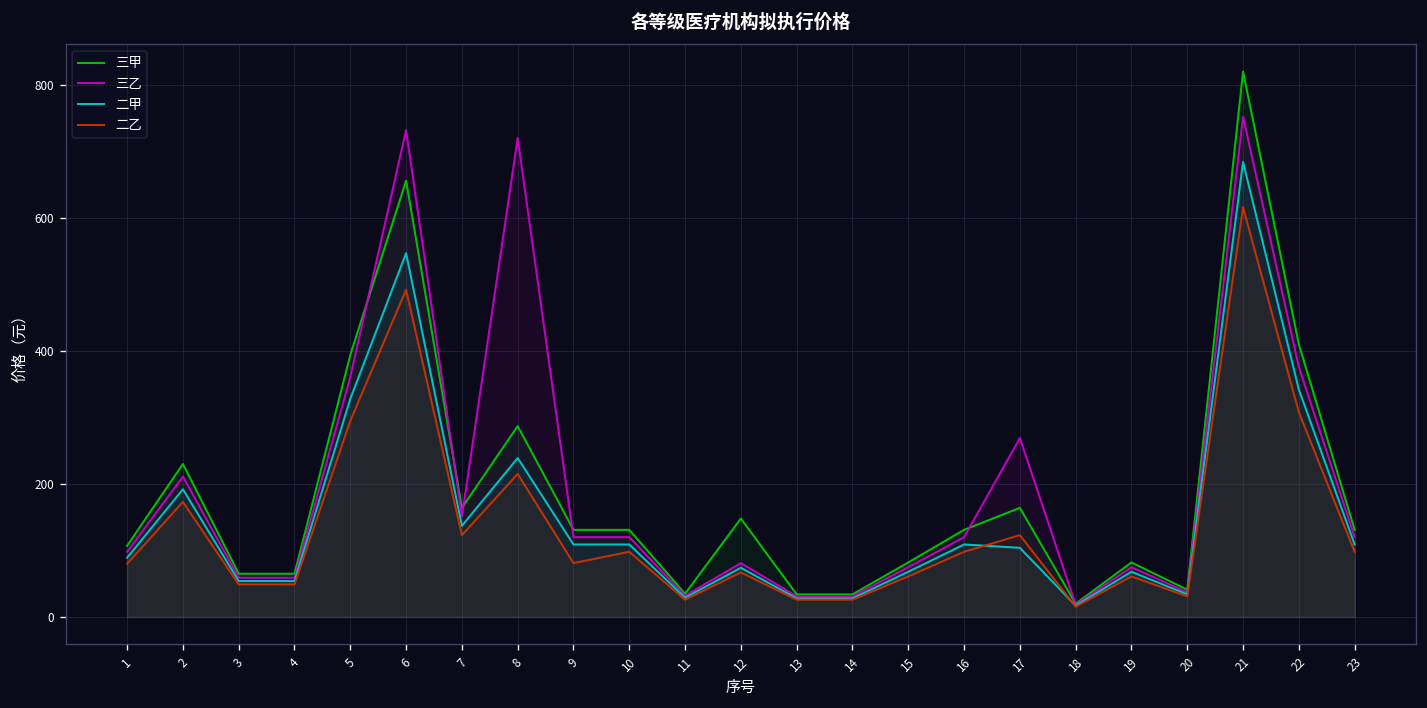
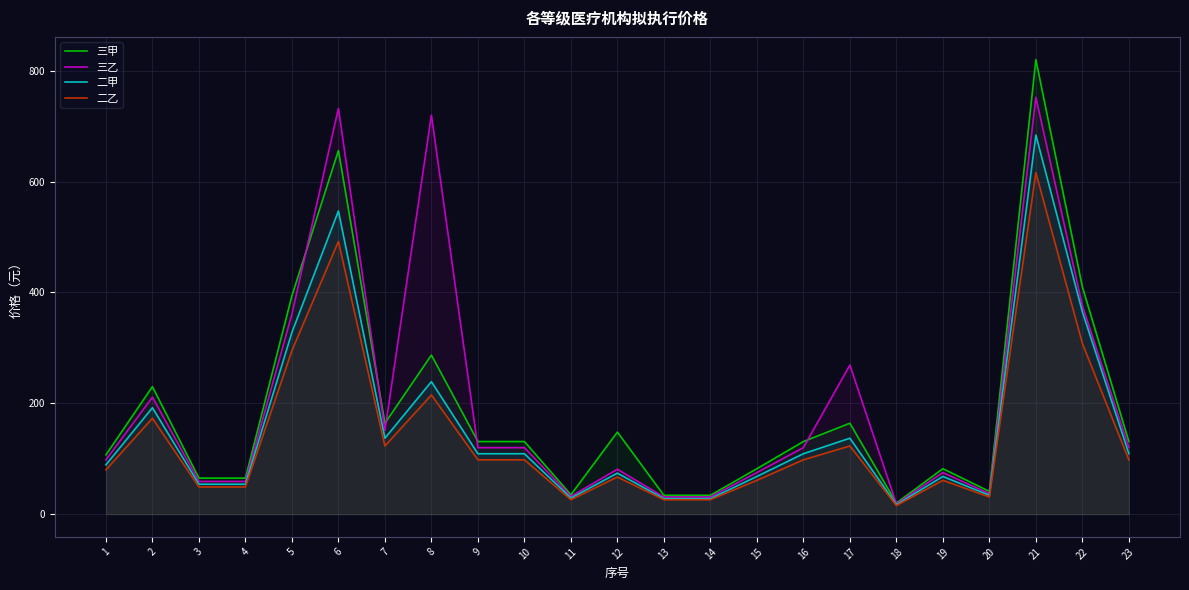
二乙, 9: 80 -> 100
二甲, 17: 100 -> 140
二甲, 22: 340 -> 370
